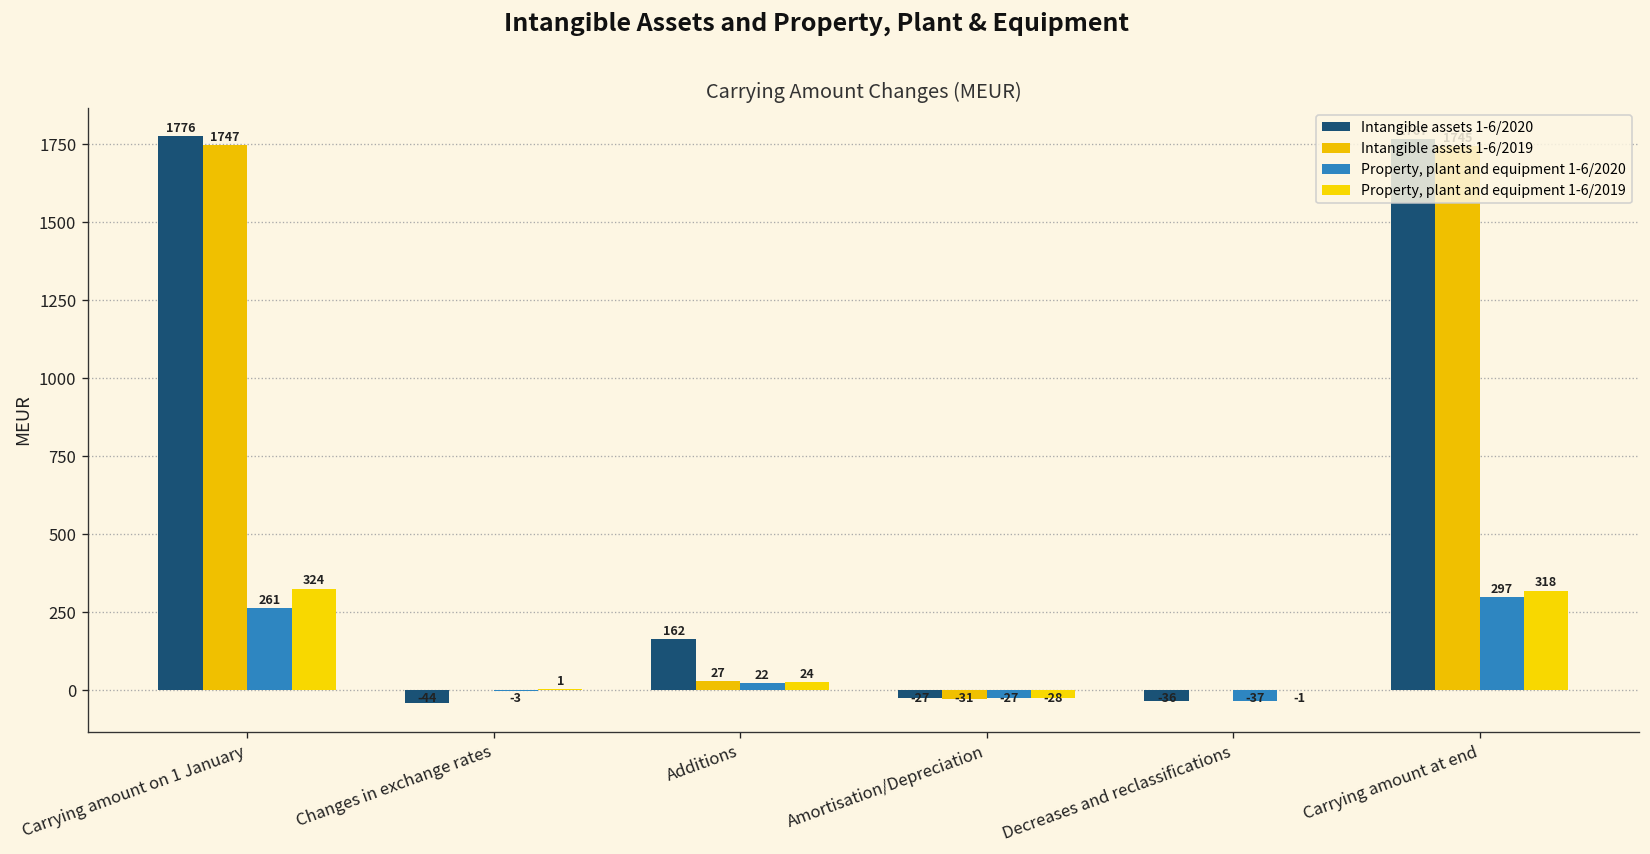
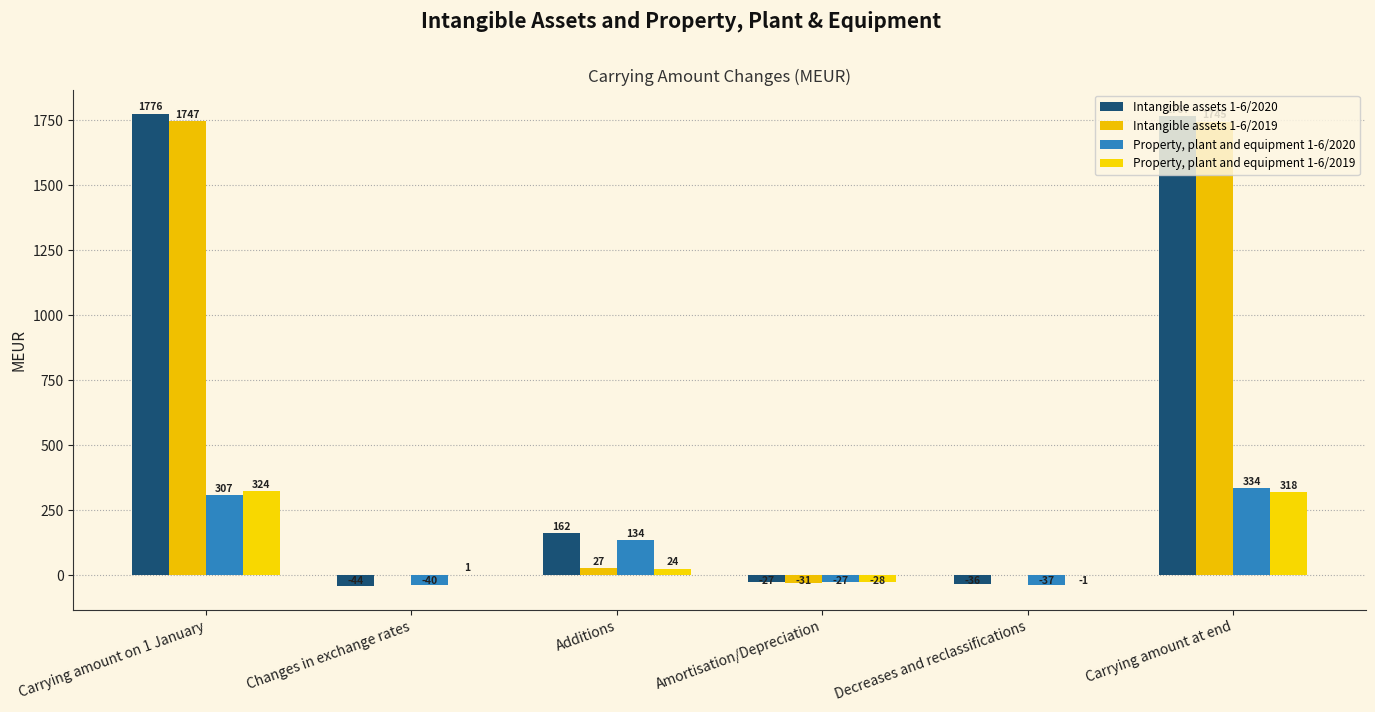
Property, plant and equipment 1-6/2020, Carrying amount on 1 January: 261 -> 307
Property, plant and equipment 1-6/2020, Changes in exchange rates: -3 -> -40
Property, plant and equipment 1-6/2020, Additions: 22 -> 134
Property, plant and equipment 1-6/2020, Carrying amount at end: 297 -> 334
